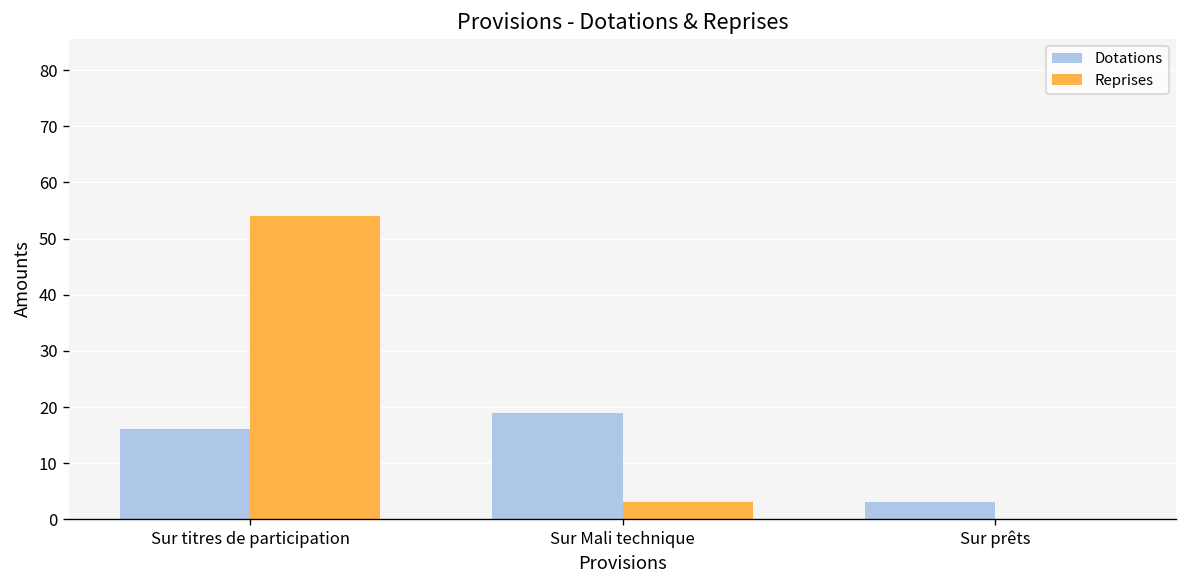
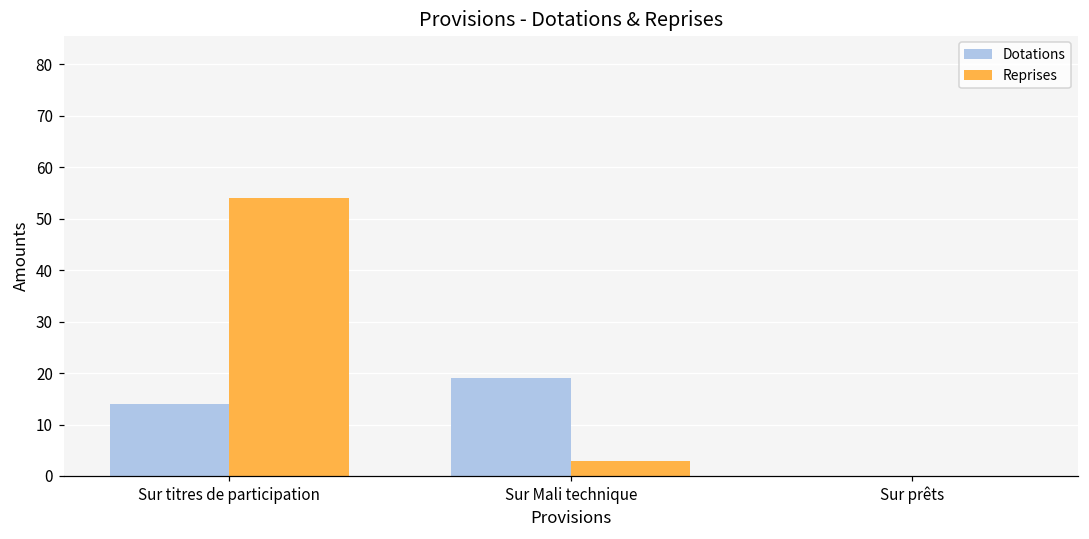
Dotations, Sur titres de participation: 16 -> 14
Dotations, Sur prêts: 3 -> 0
